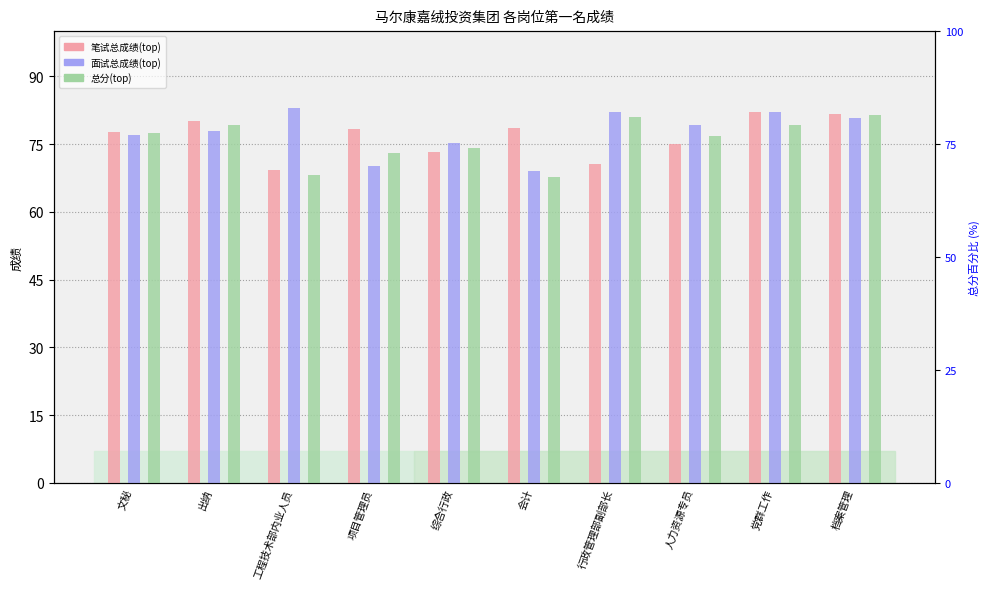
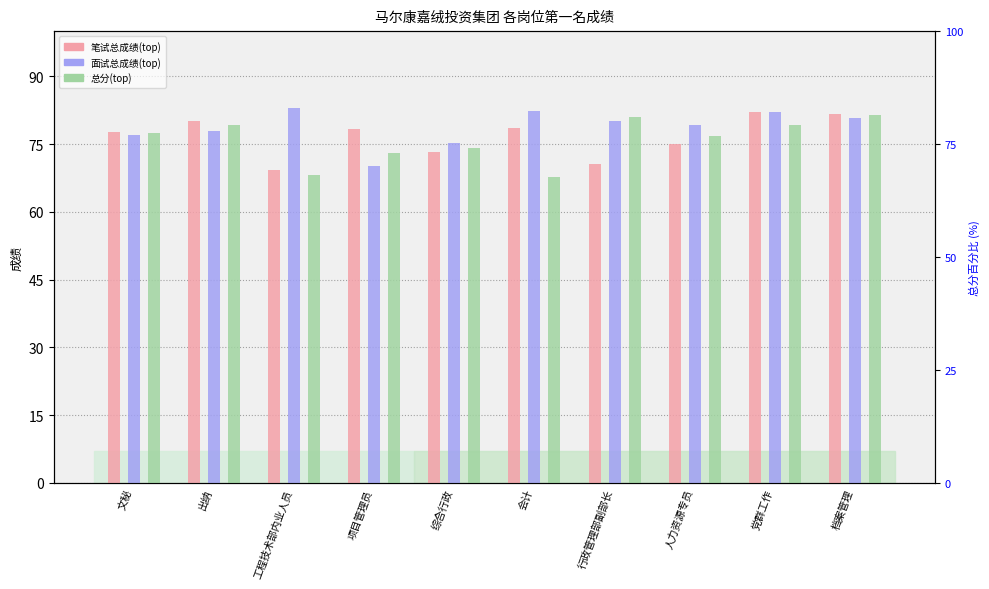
面试总成绩(top), 会计: 69 -> 82
面试总成绩(top), 行政管理部副部长: 82 -> 80
